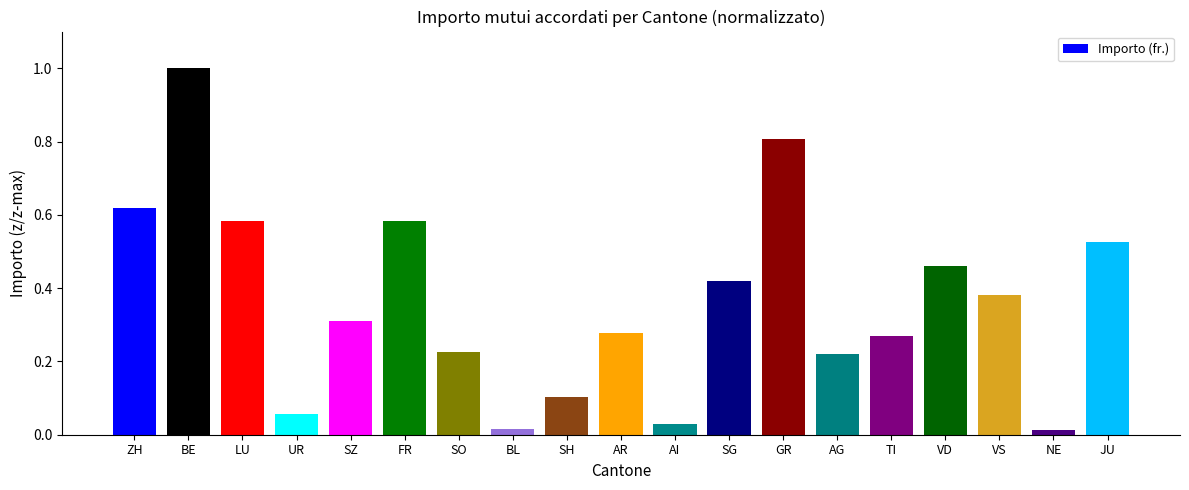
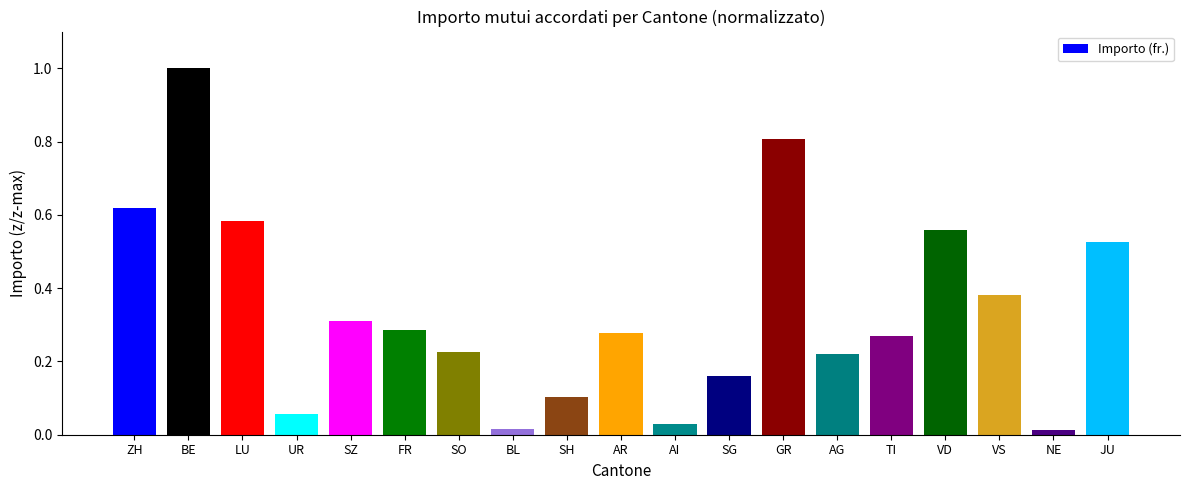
FR: 0.58 -> 0.28
SG: 0.42 -> 0.16
VD: 0.46 -> 0.56
